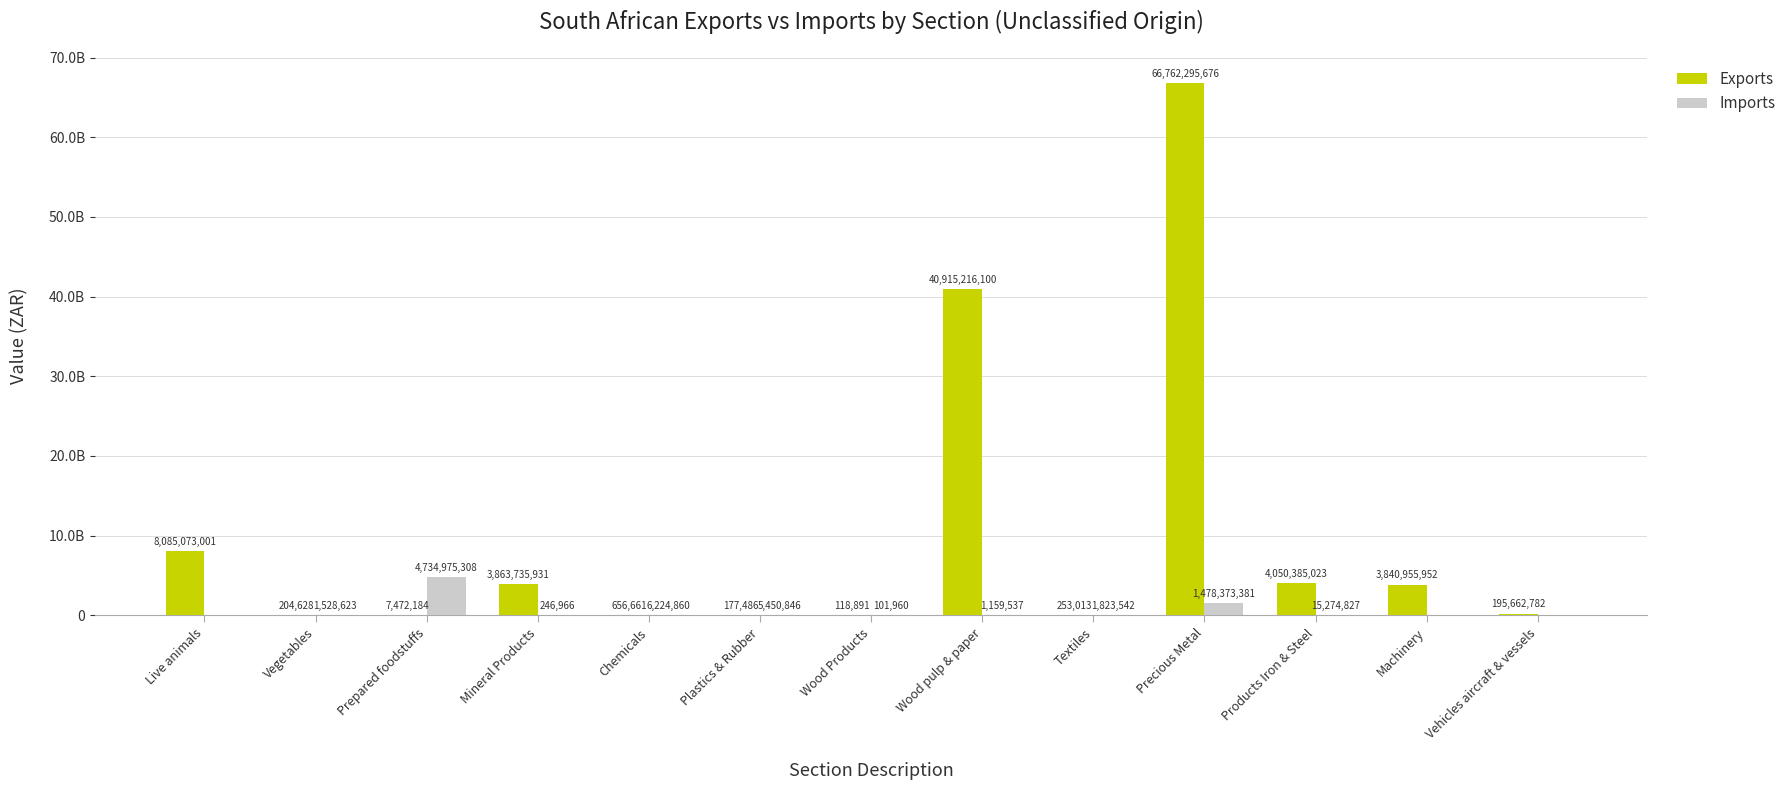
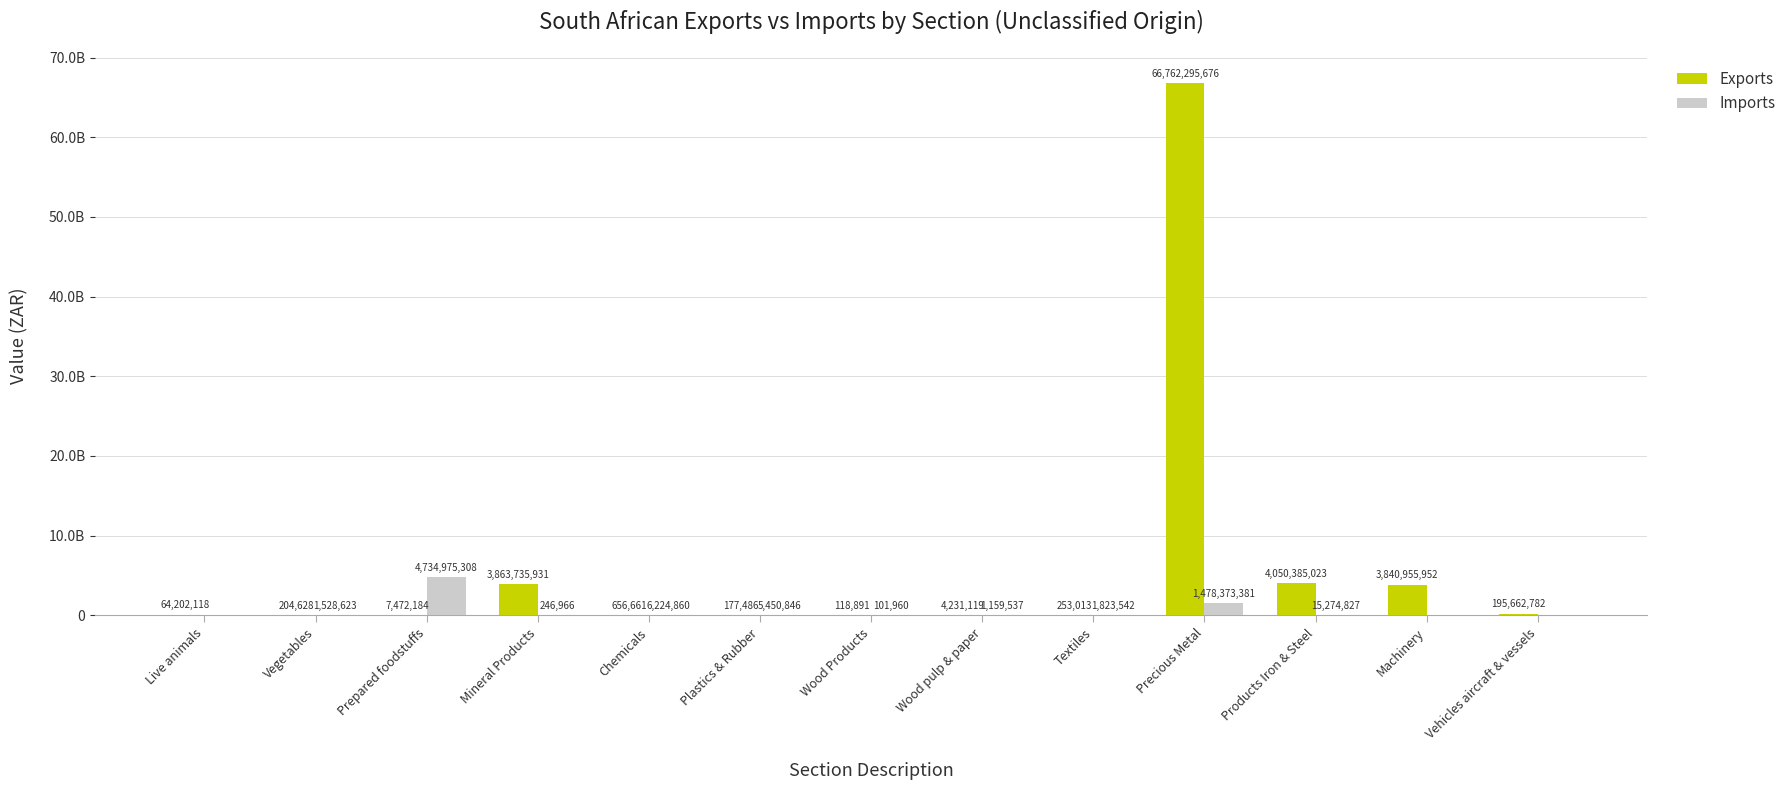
Exports, Live animals: 8,085,073,001 -> 64,202,118
Exports, Wood pulp & paper: 40,915,216,100 -> 4,231,119
